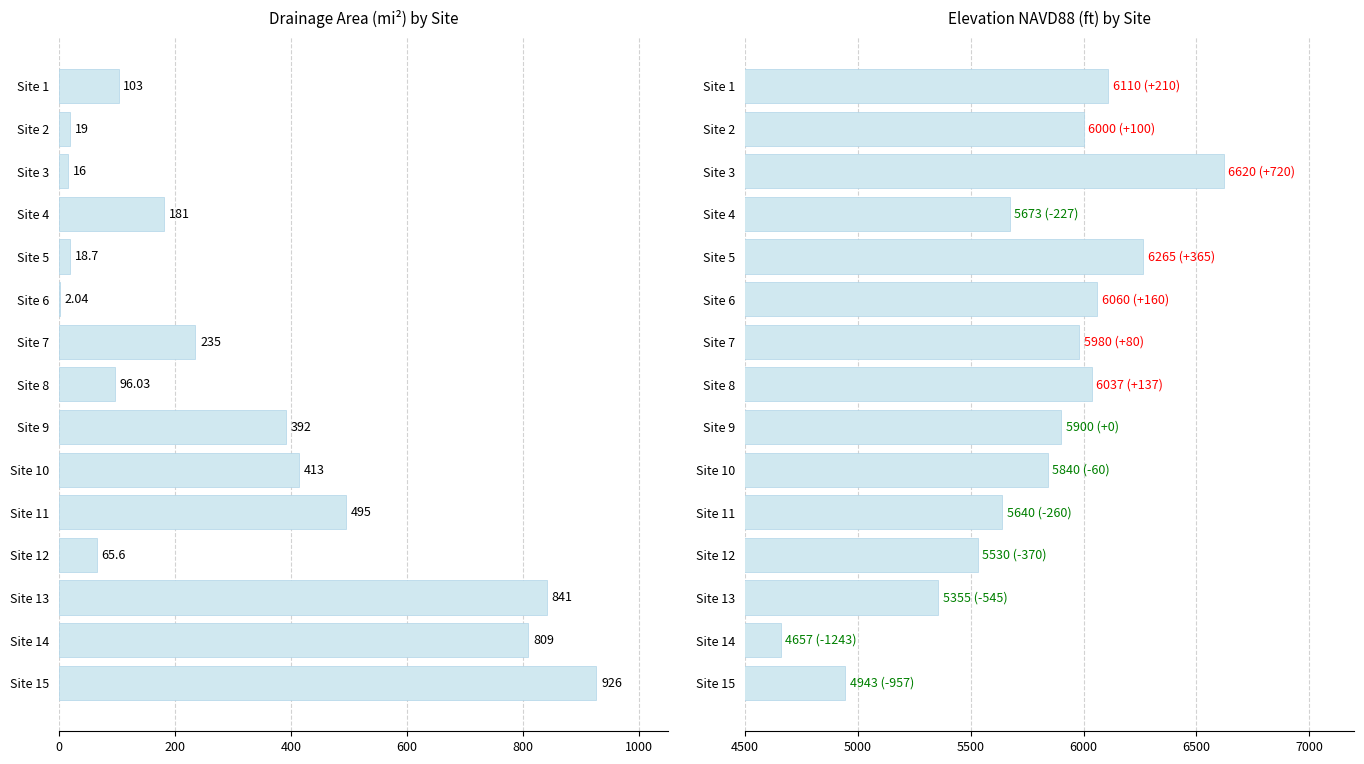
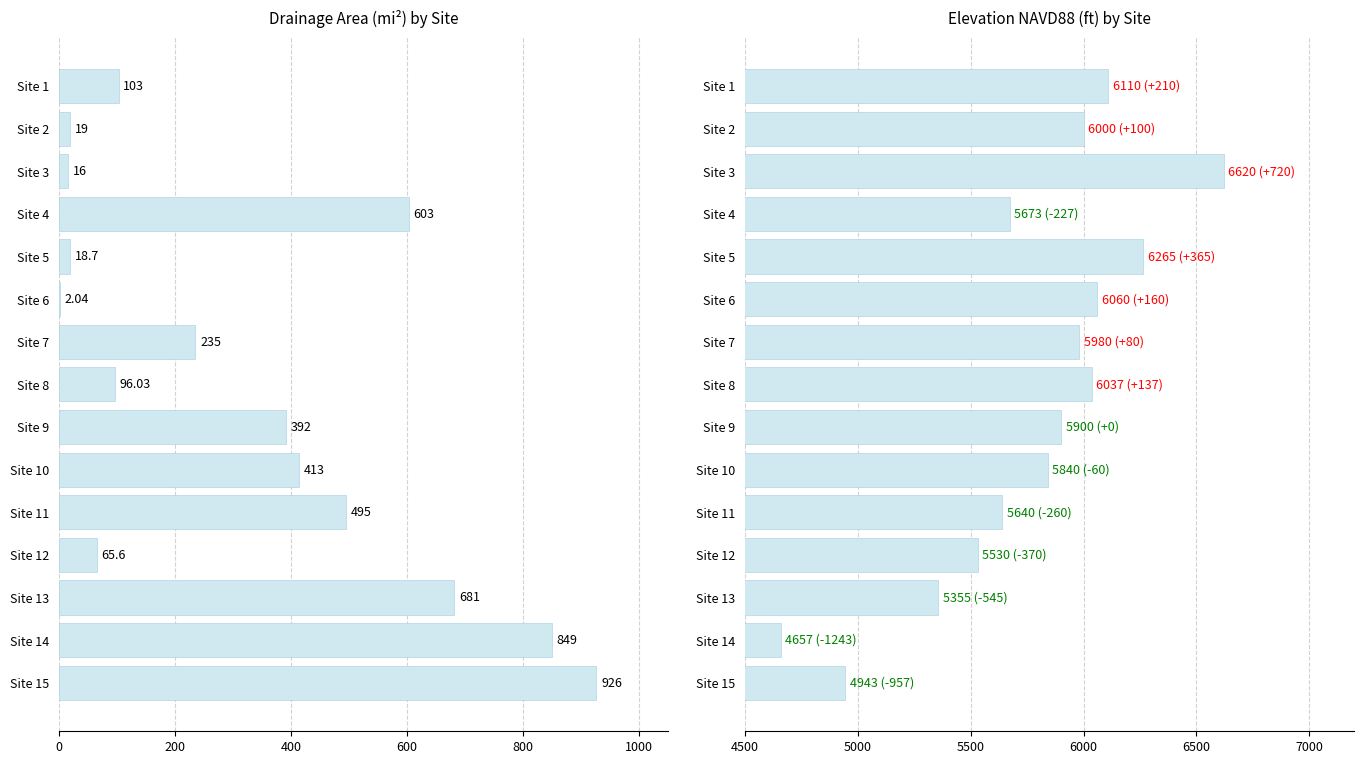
Drainage Area (mi²) by Site, Site 4: 181 -> 603
Drainage Area (mi²) by Site, Site 13: 841 -> 681
Drainage Area (mi²) by Site, Site 14: 809 -> 849
